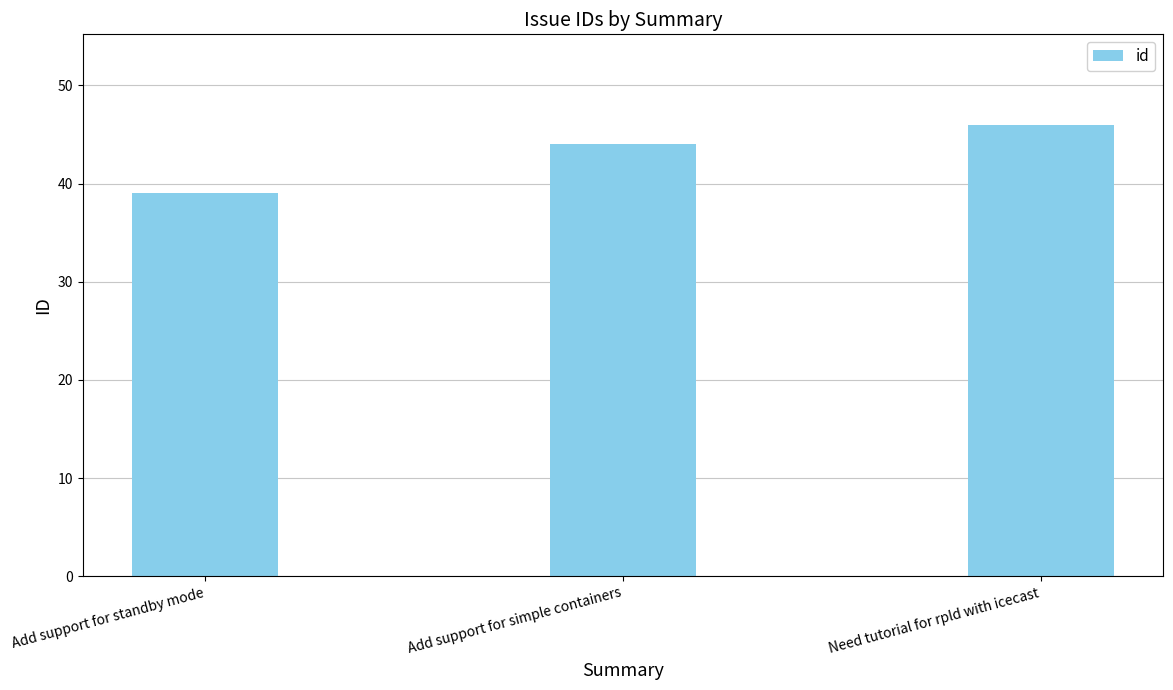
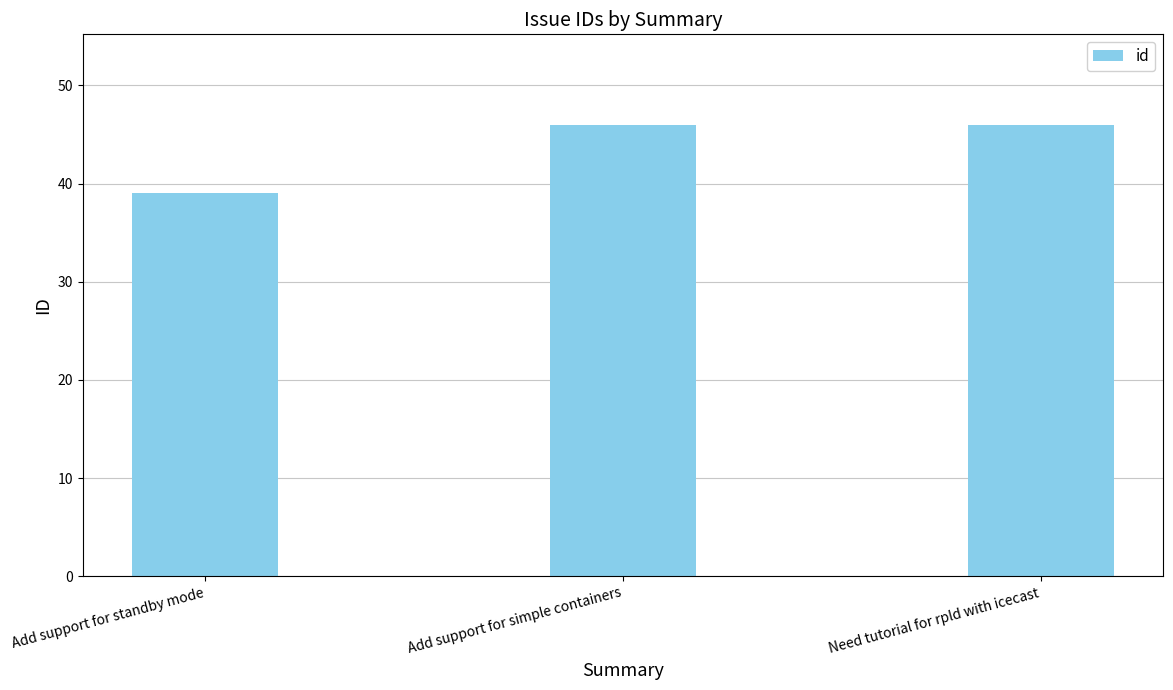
Add support for simple containers: 44 -> 46
